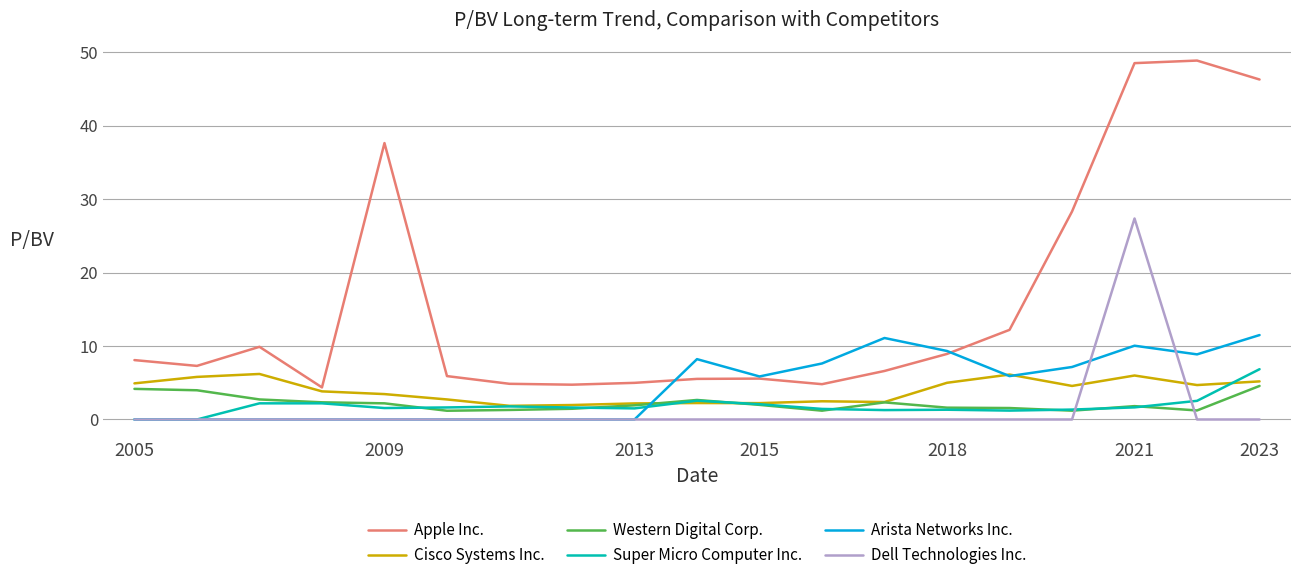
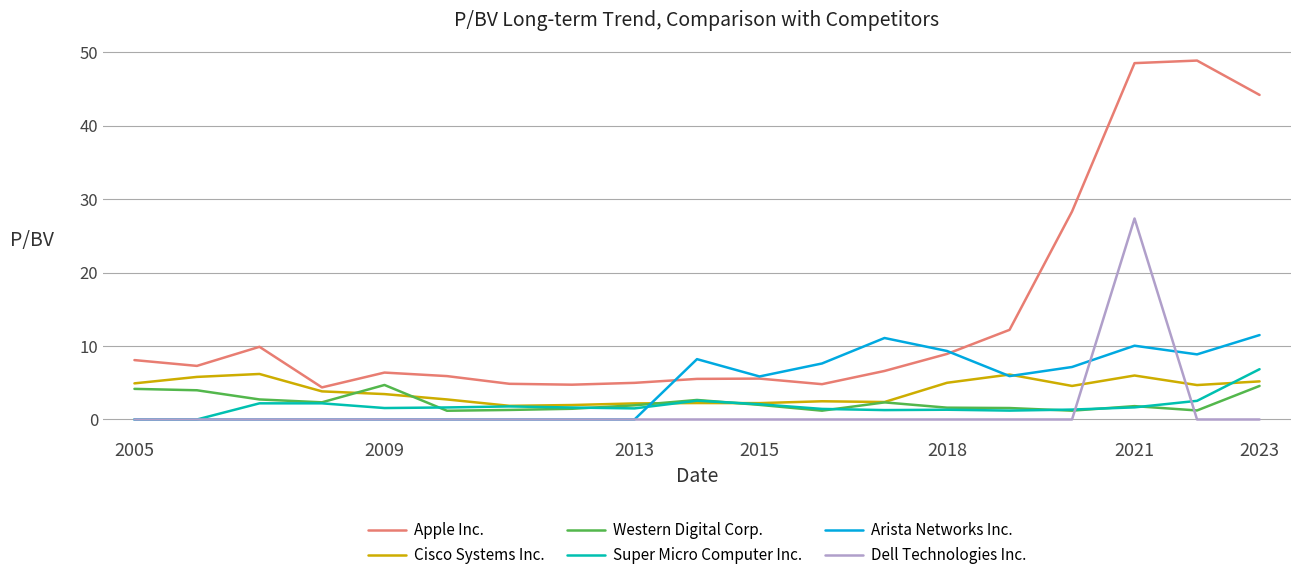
Apple Inc., 2009: 38 -> 6
Western Digital Corp., 2009: 2 -> 5
Apple Inc., 2023: 46 -> 44
